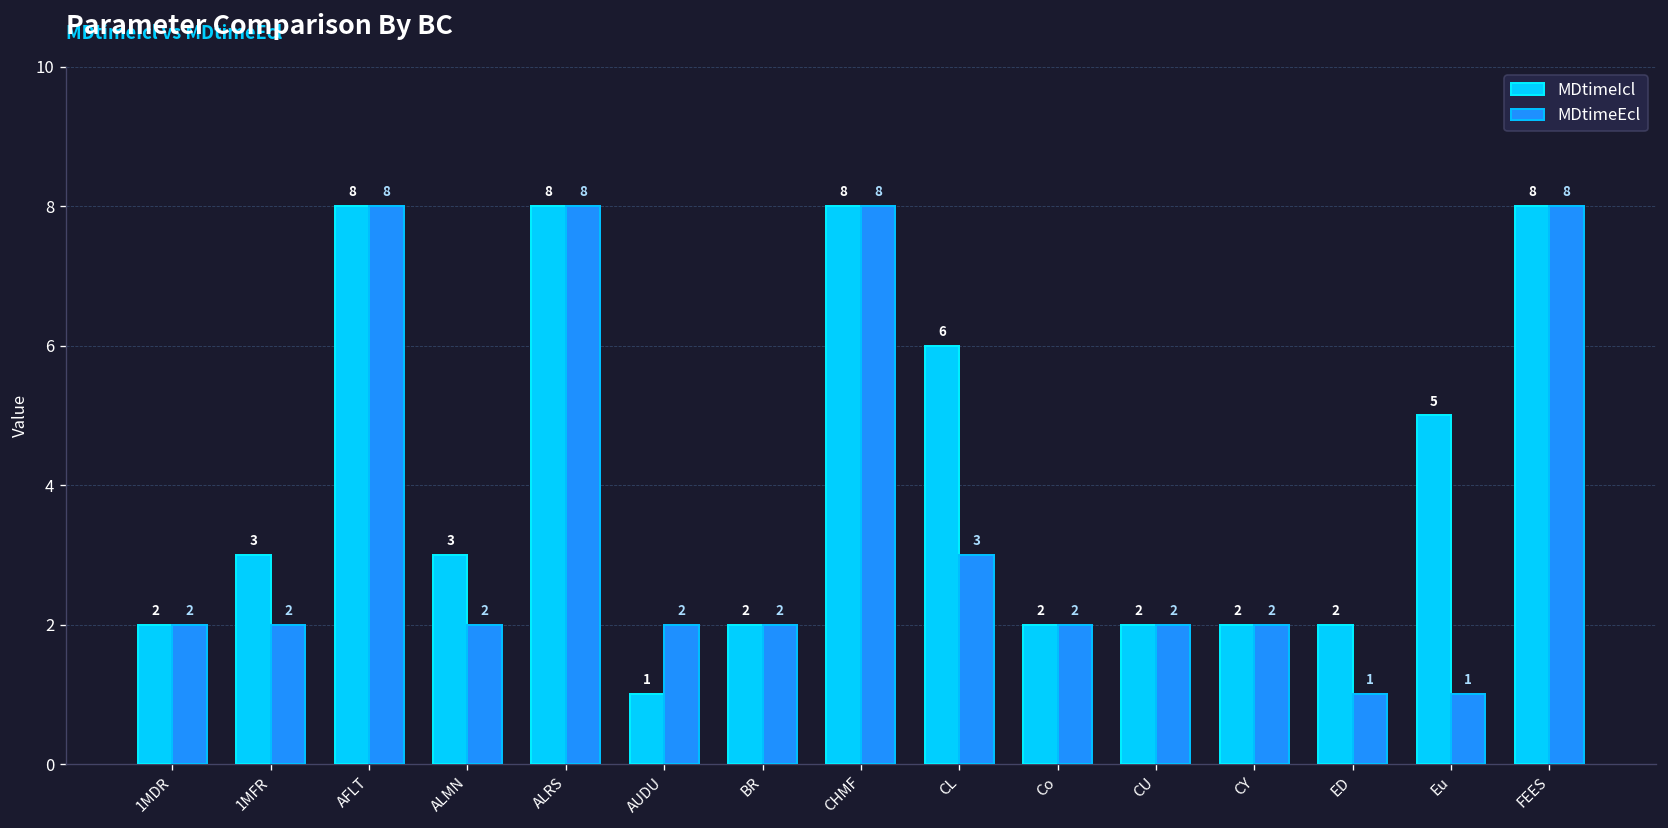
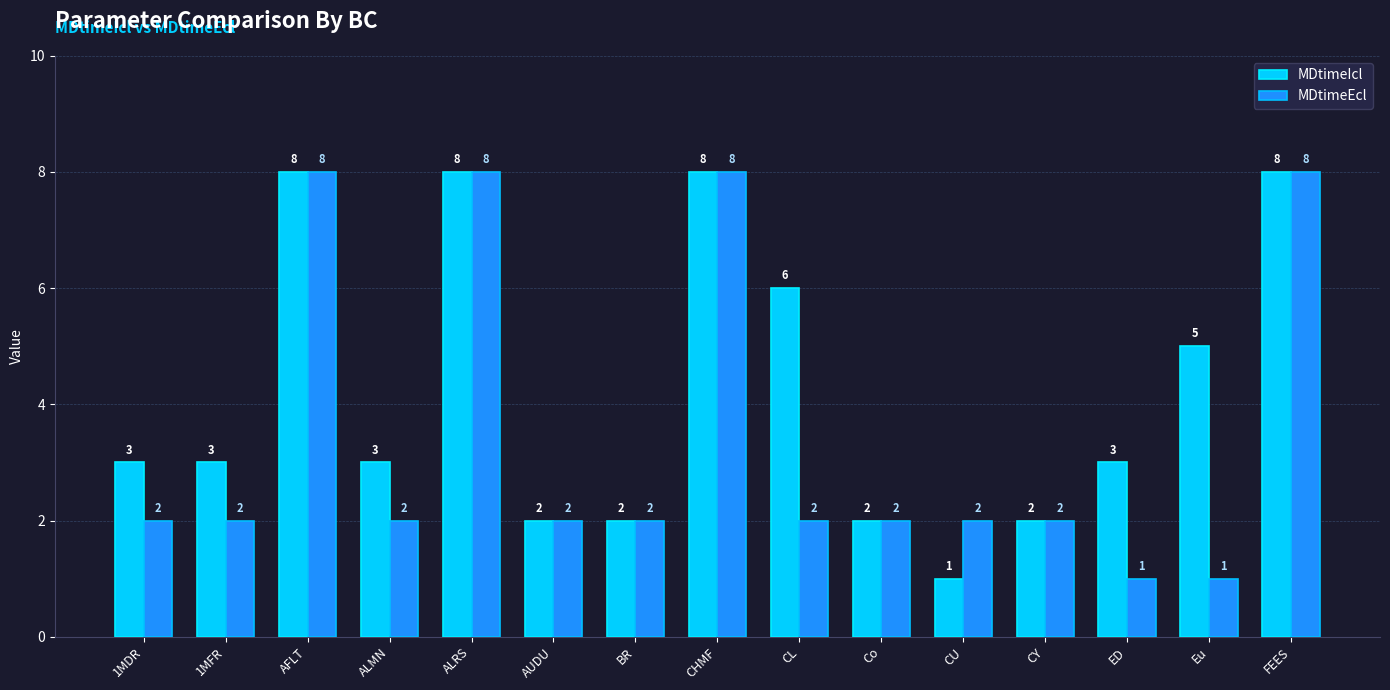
MDtimeIcl, 1MDR: 2 -> 3
MDtimeIcl, AUDU: 1 -> 2
MDtimeEcl, CL: 3 -> 2
MDtimeIcl, CU: 2 -> 1
MDtimeIcl, ED: 2 -> 3
